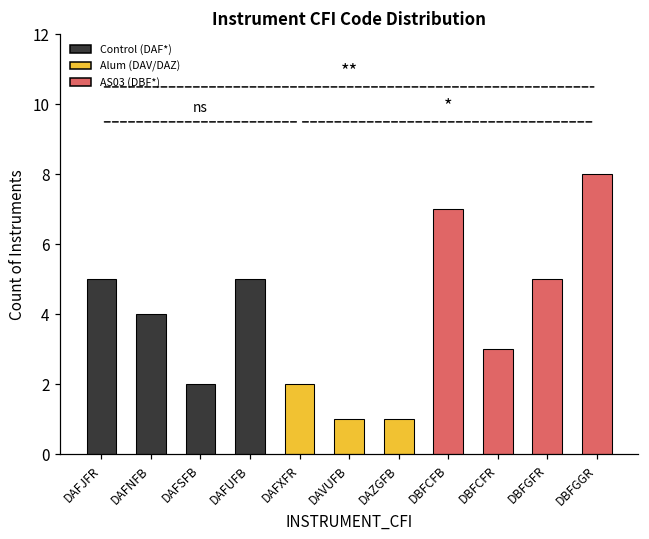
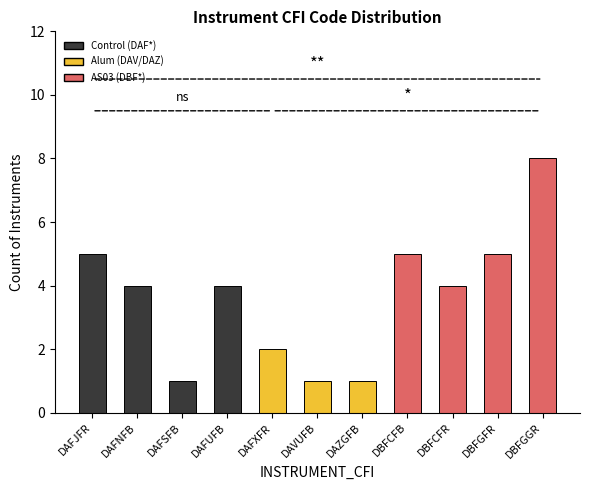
DAFSFB: 2 -> 1
DAFUFB: 5 -> 4
DBFCFB: 7 -> 5
DBFCFR: 3 -> 4
